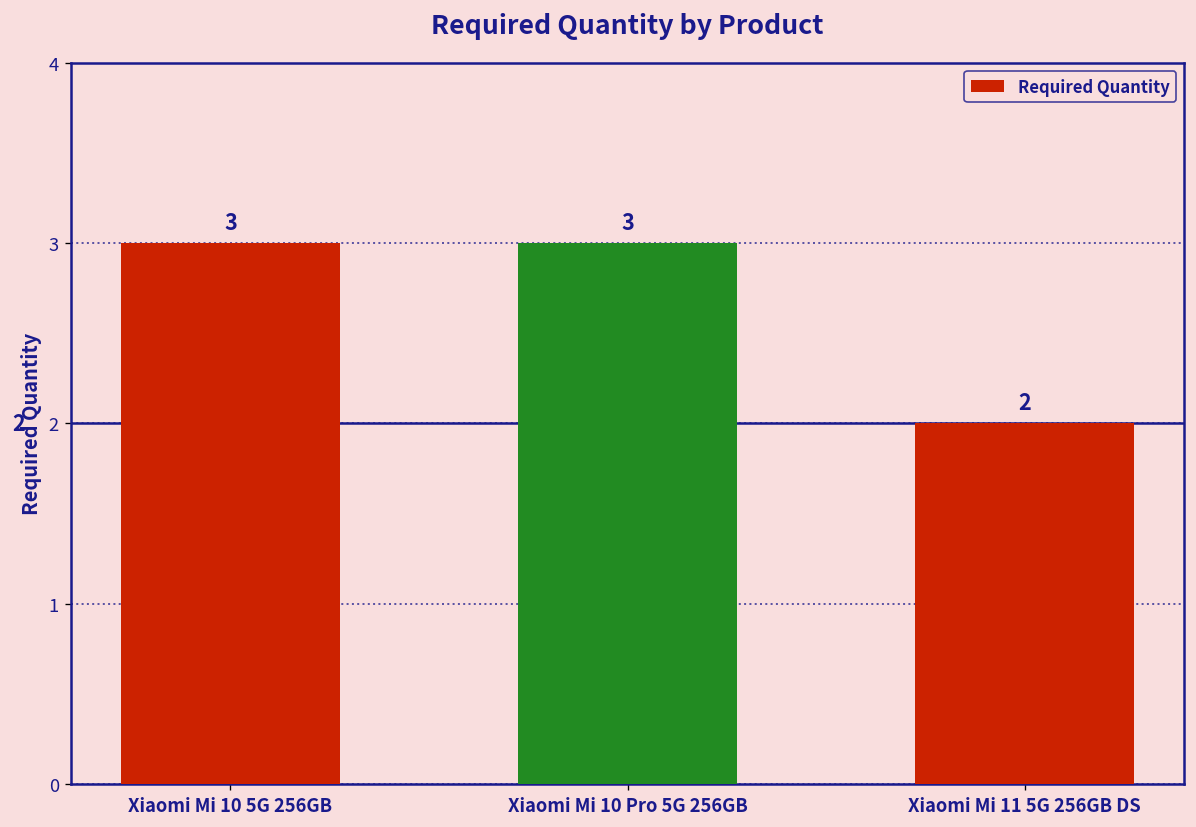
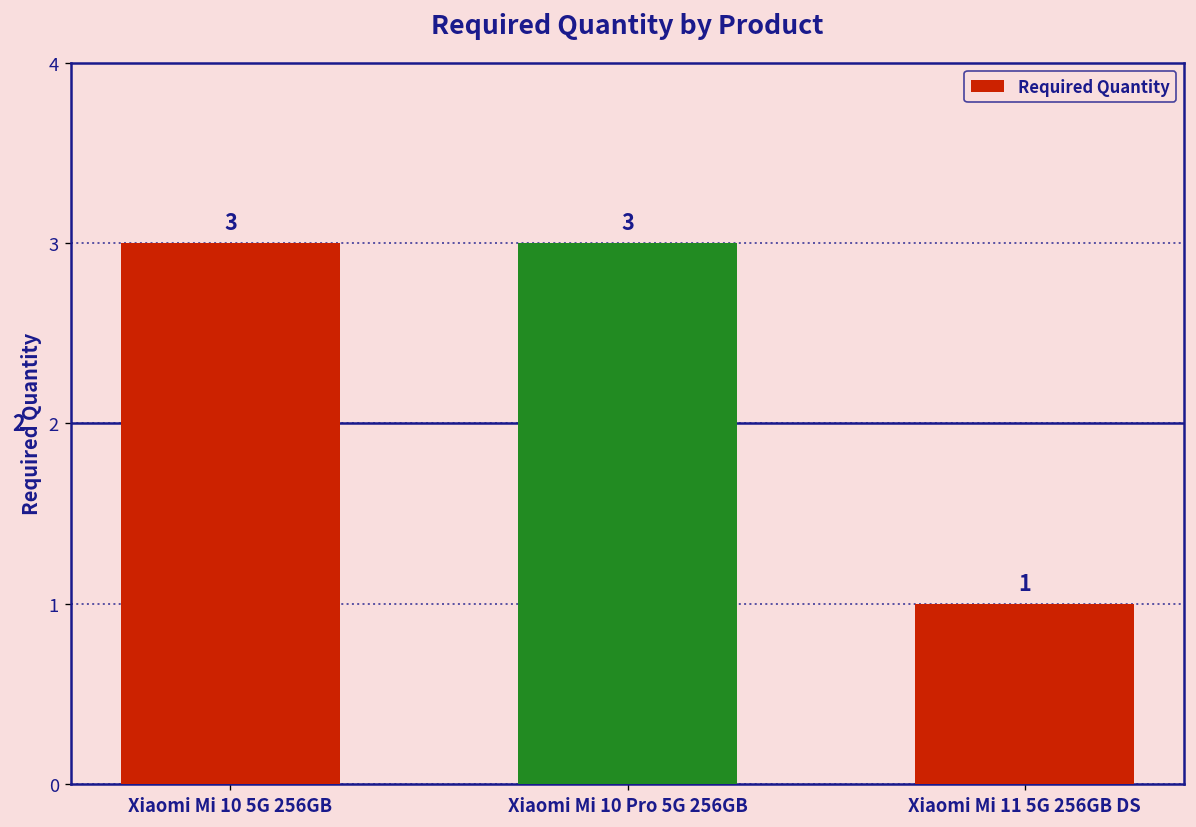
Xiaomi Mi 11 5G 256GB DS: 2 -> 1
